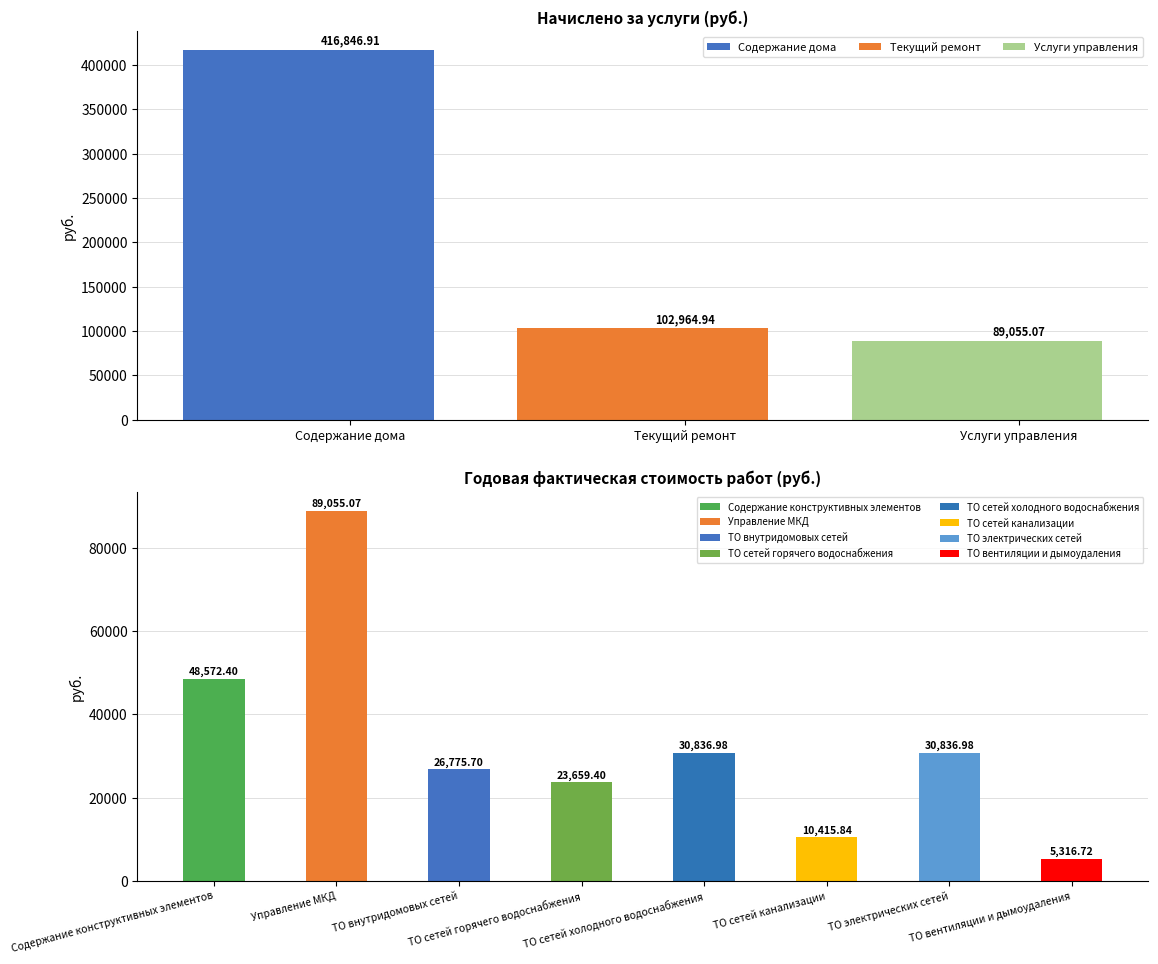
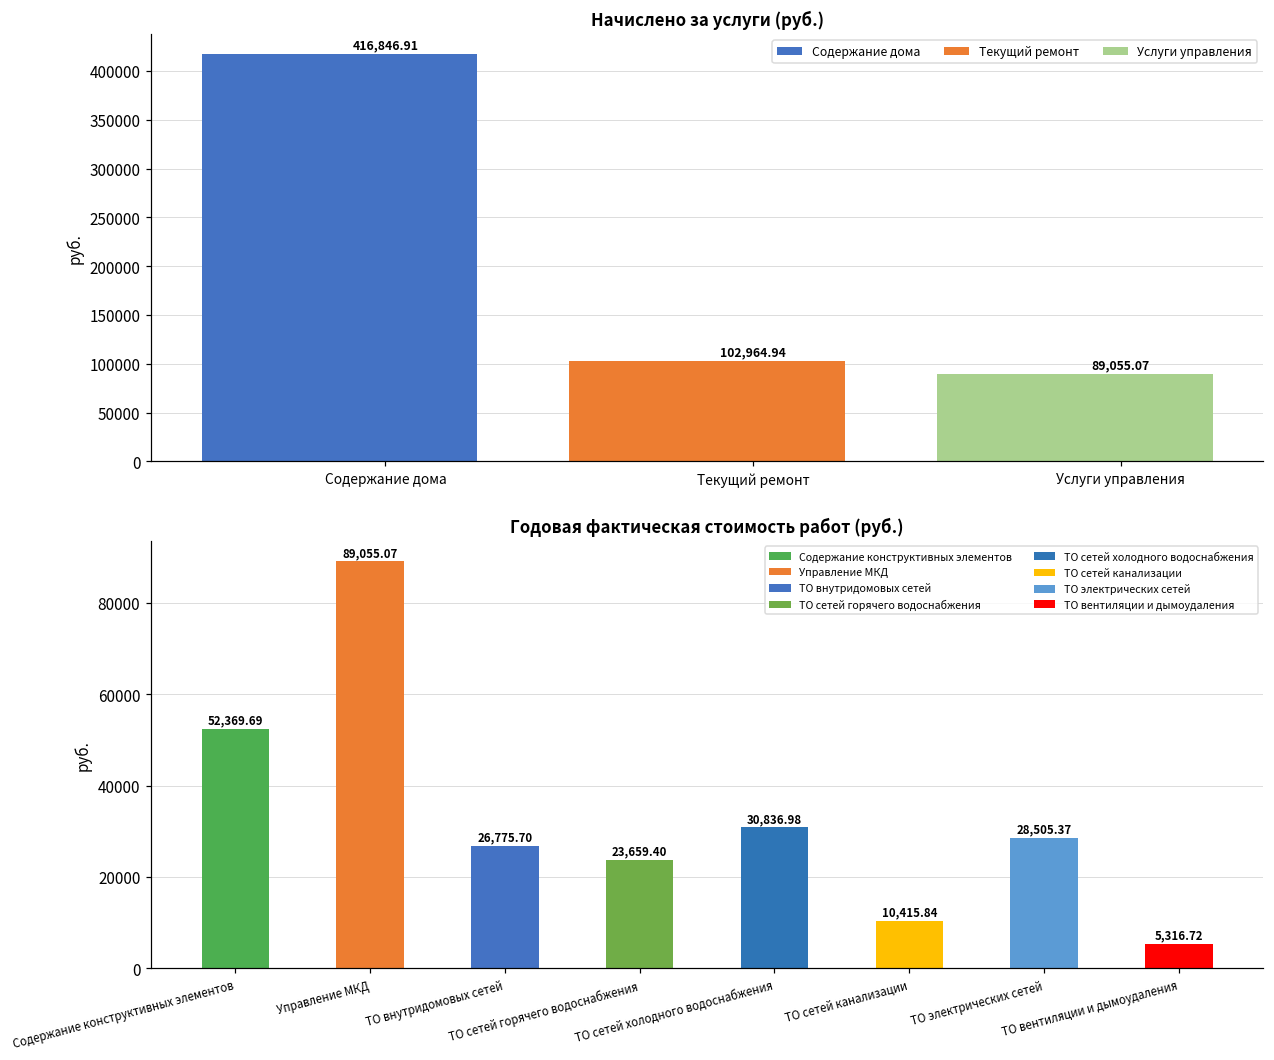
Годовая фактическая стоимость работ (руб.), Содержание конструктивных элементов: 48,572.40 -> 52,369.69
Годовая фактическая стоимость работ (руб.), ТО электрических сетей: 30,836.98 -> 28,505.37
